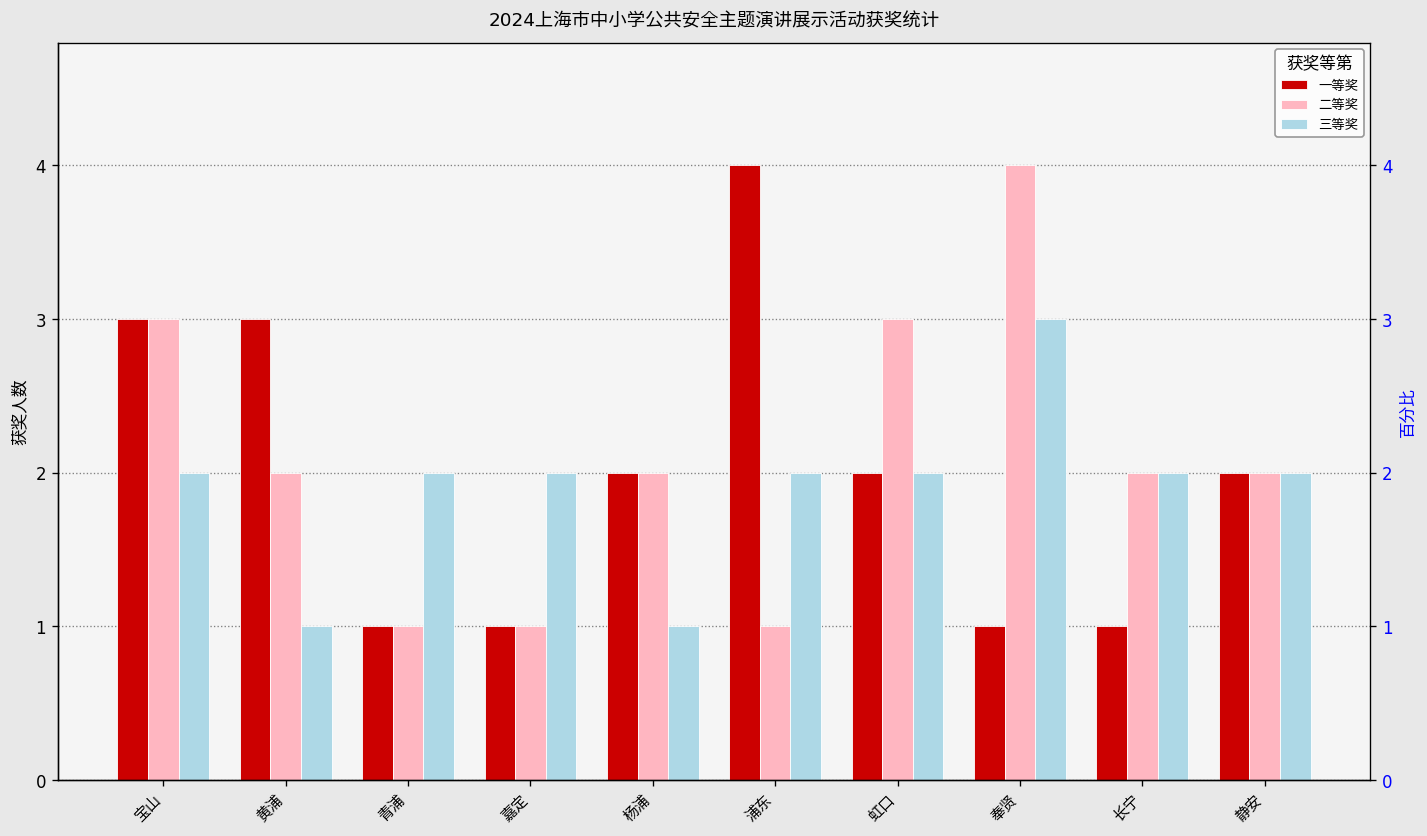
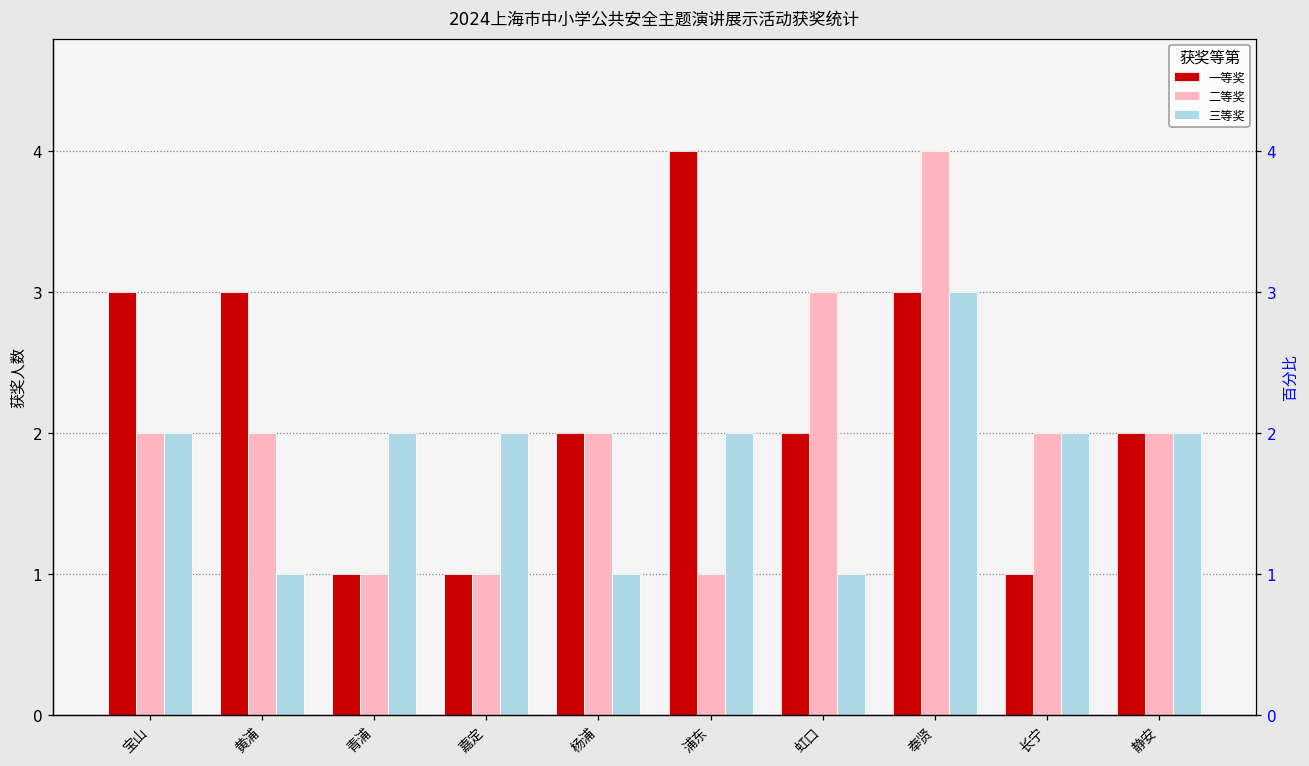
二等奖, 宝山: 3 -> 2
三等奖, 虹口: 2 -> 1
一等奖, 奉贤: 1 -> 3
